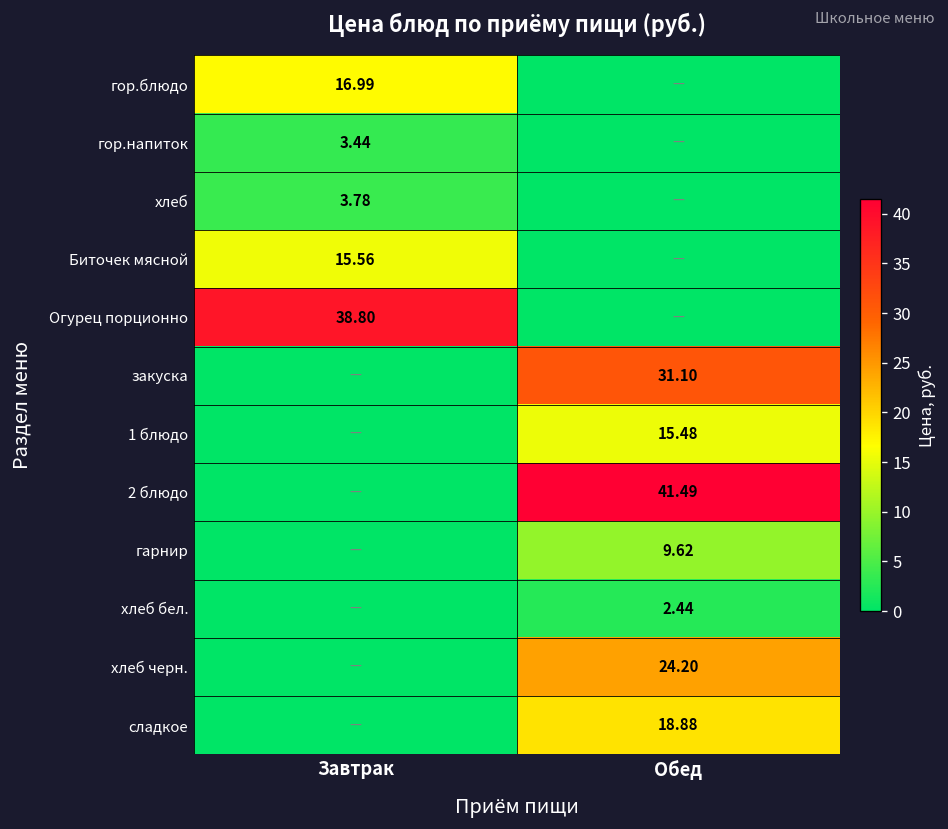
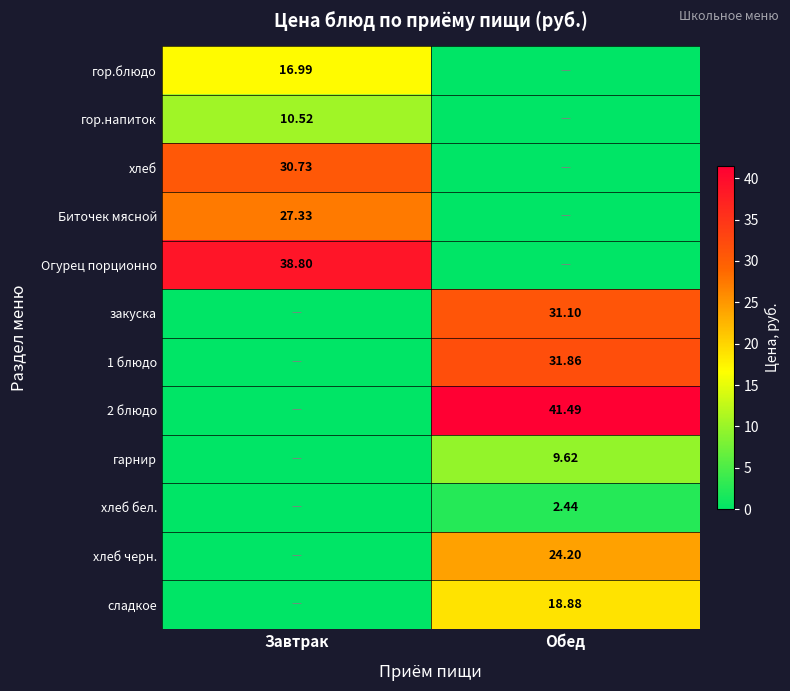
гор.напиток, Завтрак: 3.44 -> 10.52
хлеб, Завтрак: 3.78 -> 30.73
Биточек мясной, Завтрак: 15.56 -> 27.33
1 блюдо, Обед: 15.48 -> 31.86
